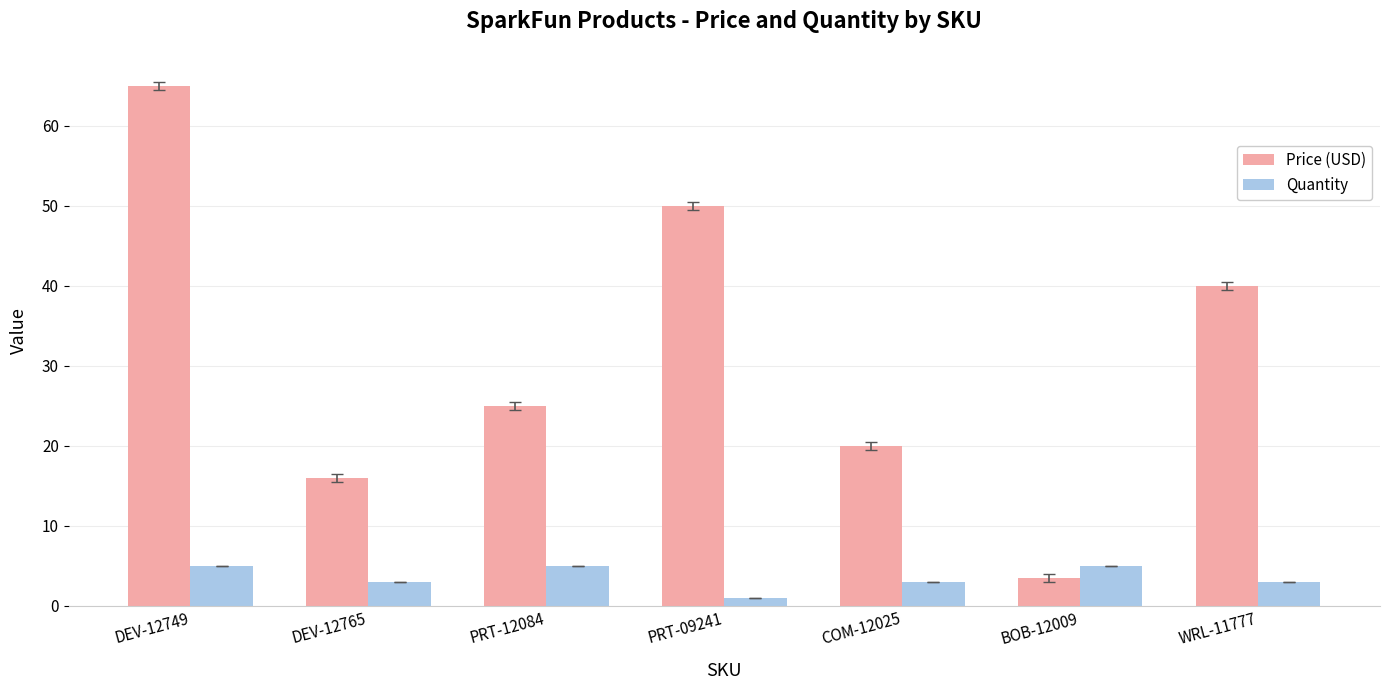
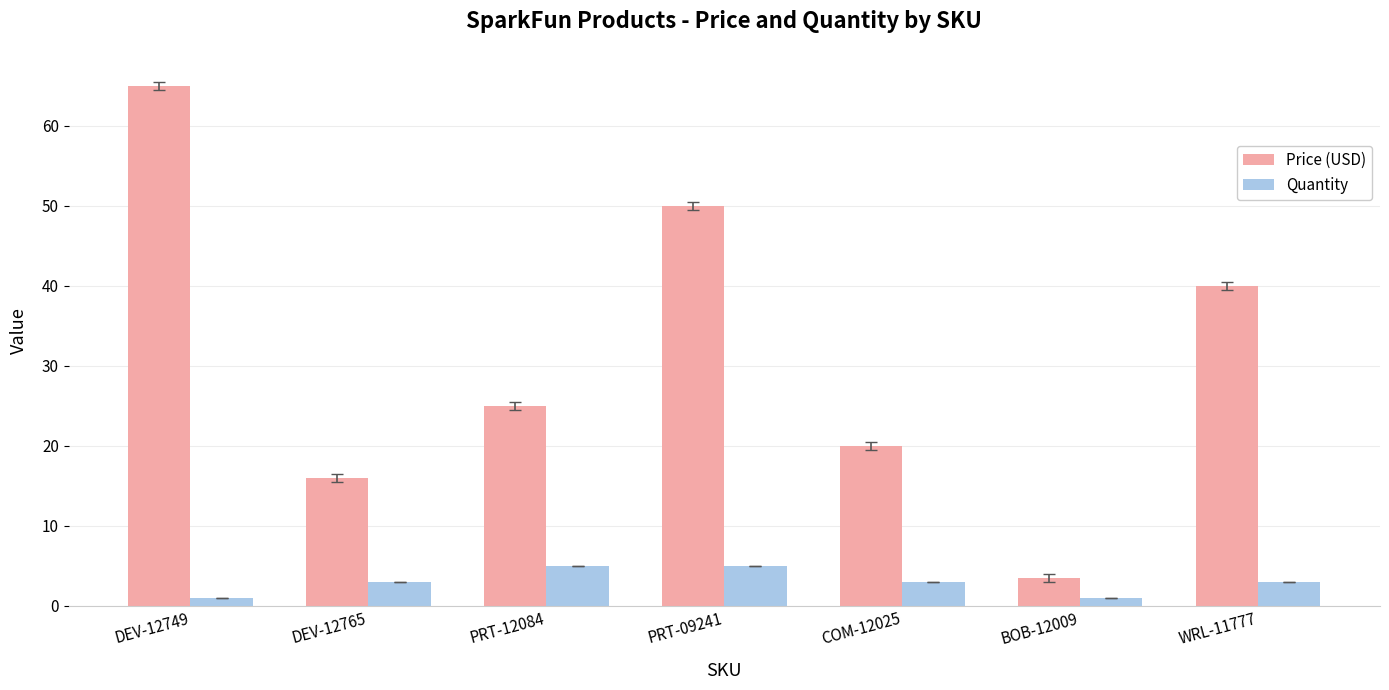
Quantity, DEV-12749: 5 -> 1
Quantity, PRT-09241: 1 -> 5
Quantity, BOB-12009: 5 -> 1
